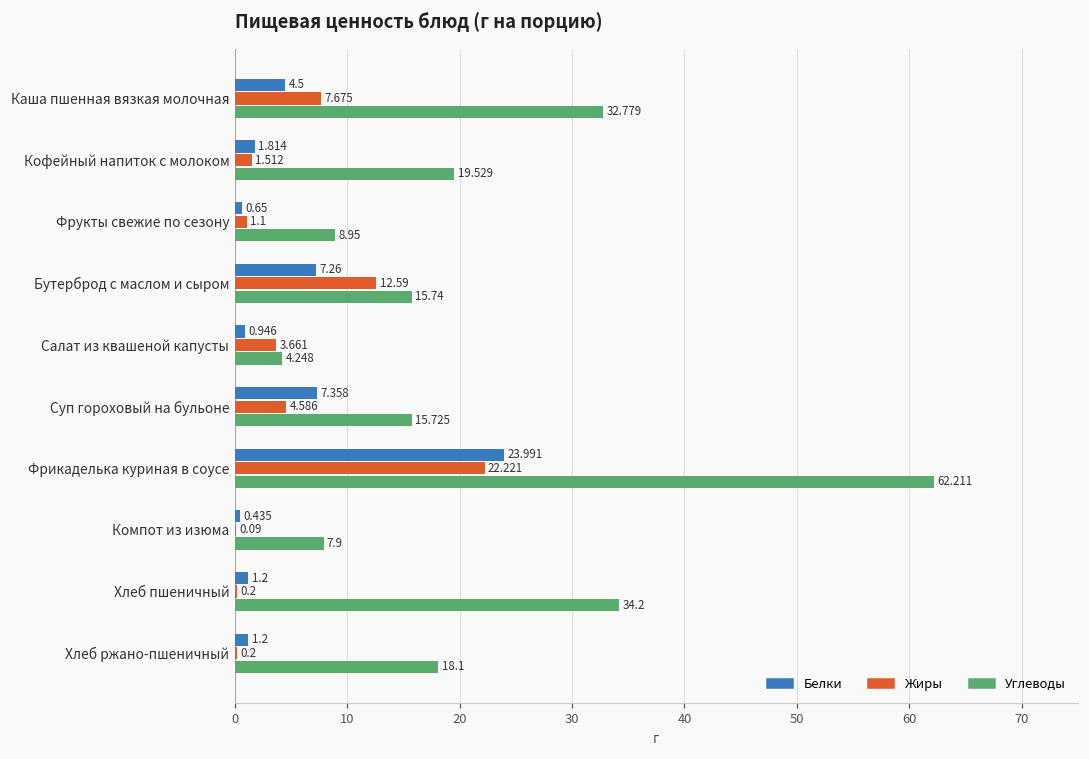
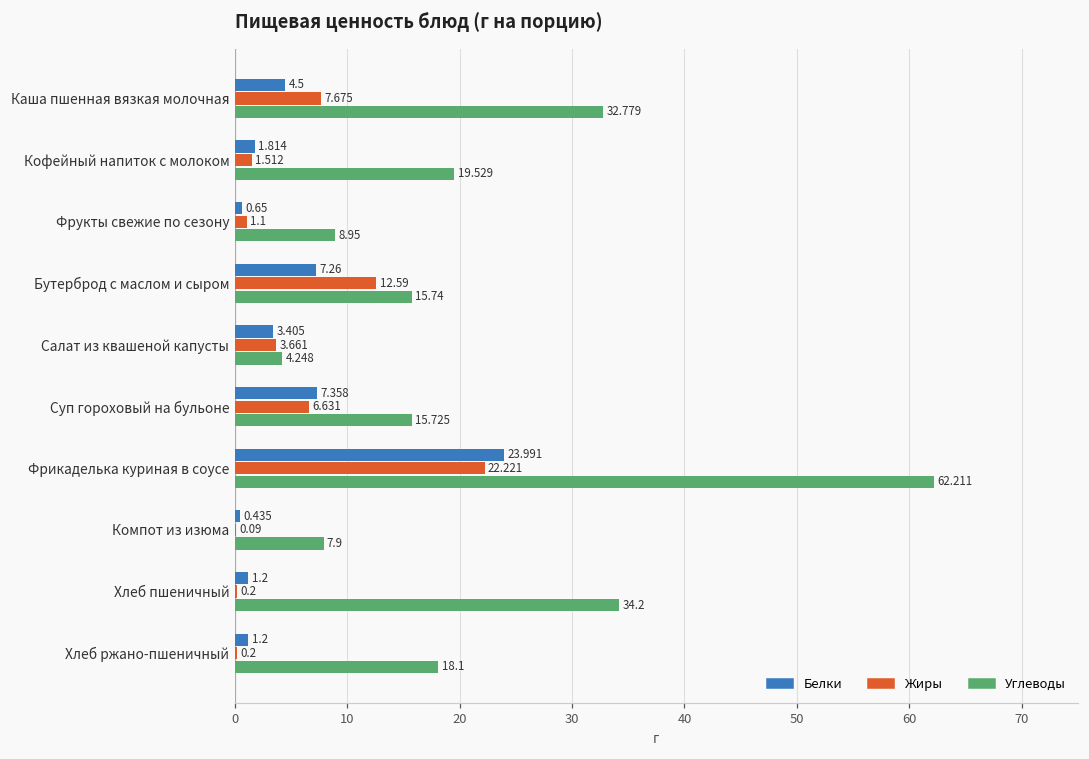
Белки, Салат из квашеной капусты: 0.946 -> 3.405
Жиры, Суп гороховый на бульоне: 4.586 -> 6.631
